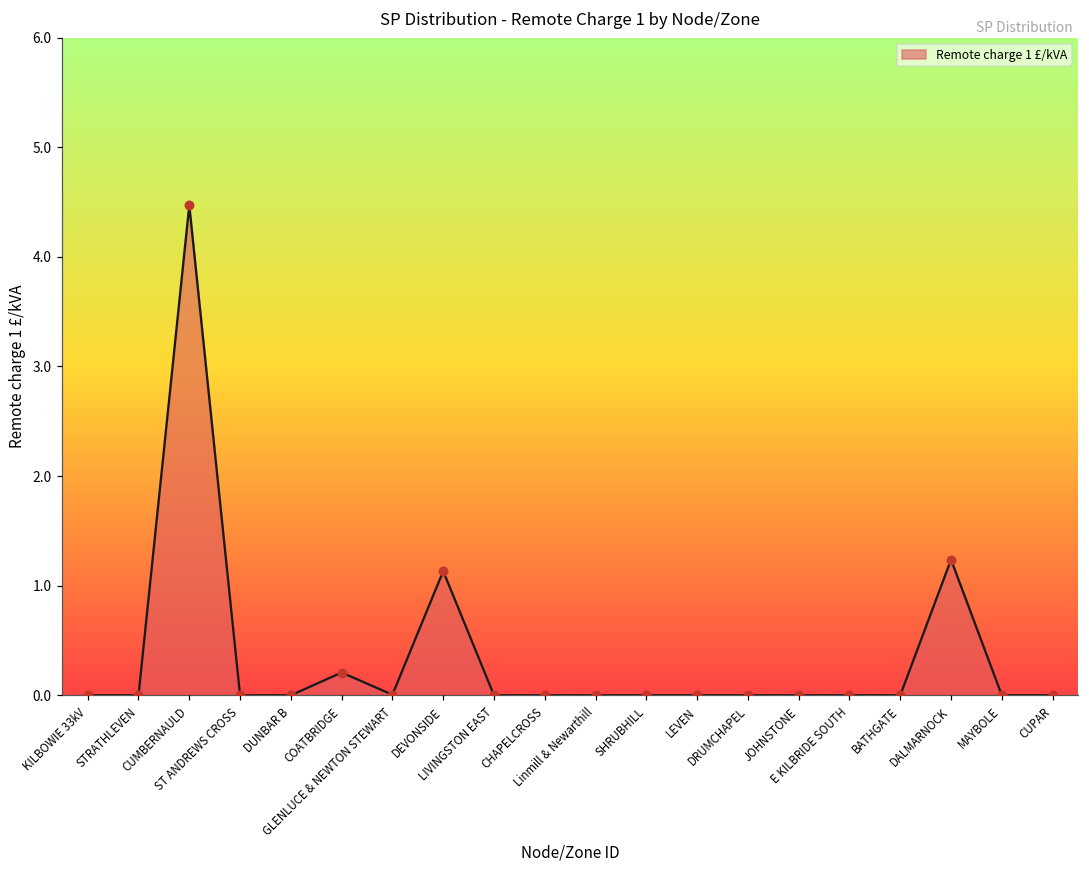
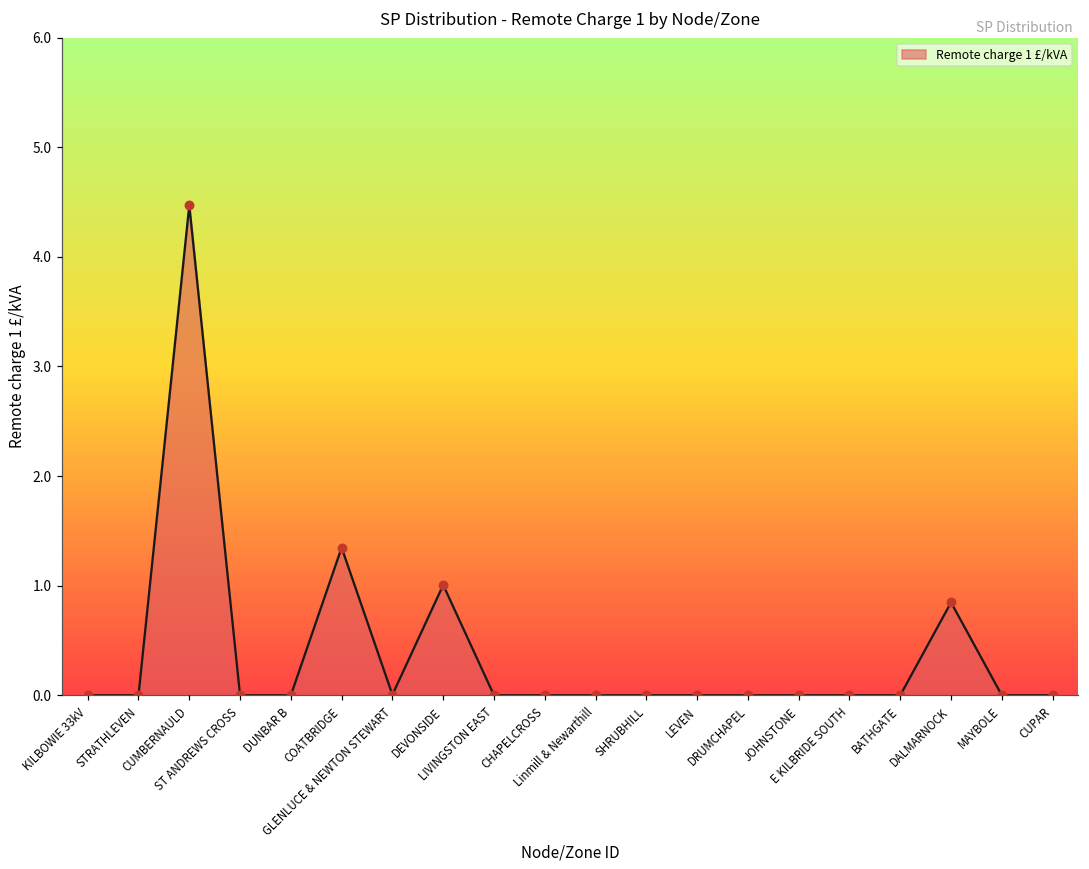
COATBRIDGE: 0.2 -> 1.3
DEVONSIDE: 1.1 -> 1.0
DALMARNOCK: 1.2 -> 0.8
